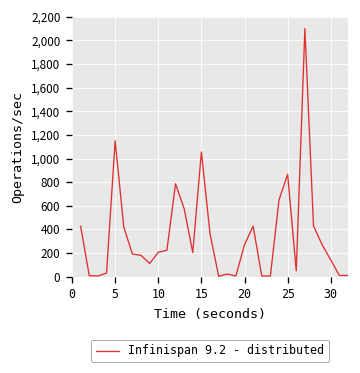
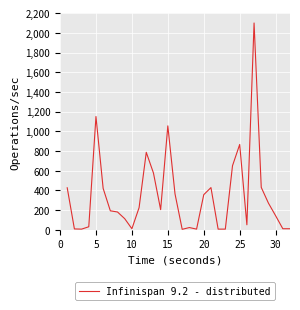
10: 200 -> 0
20: 300 -> 400
